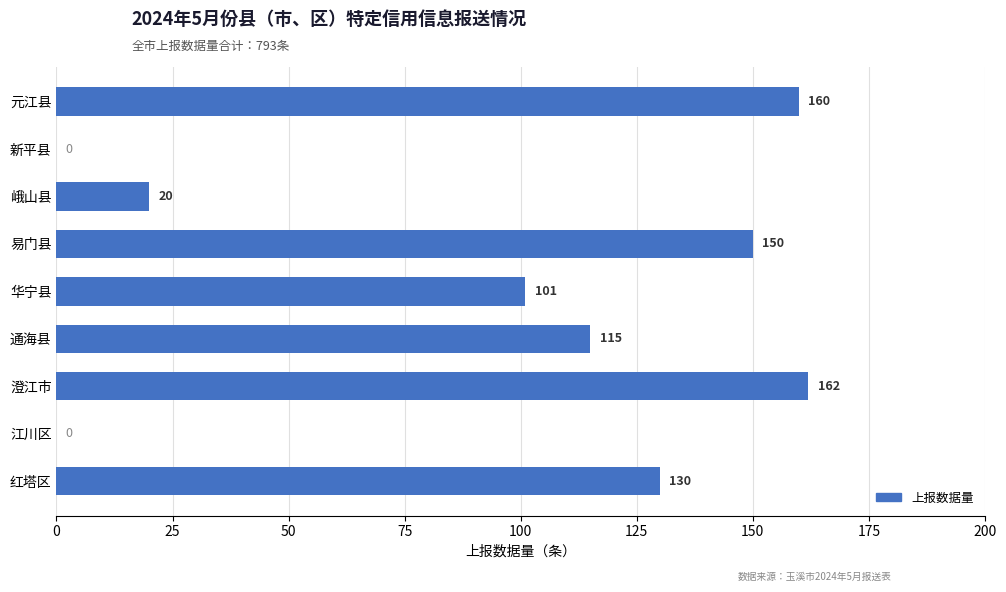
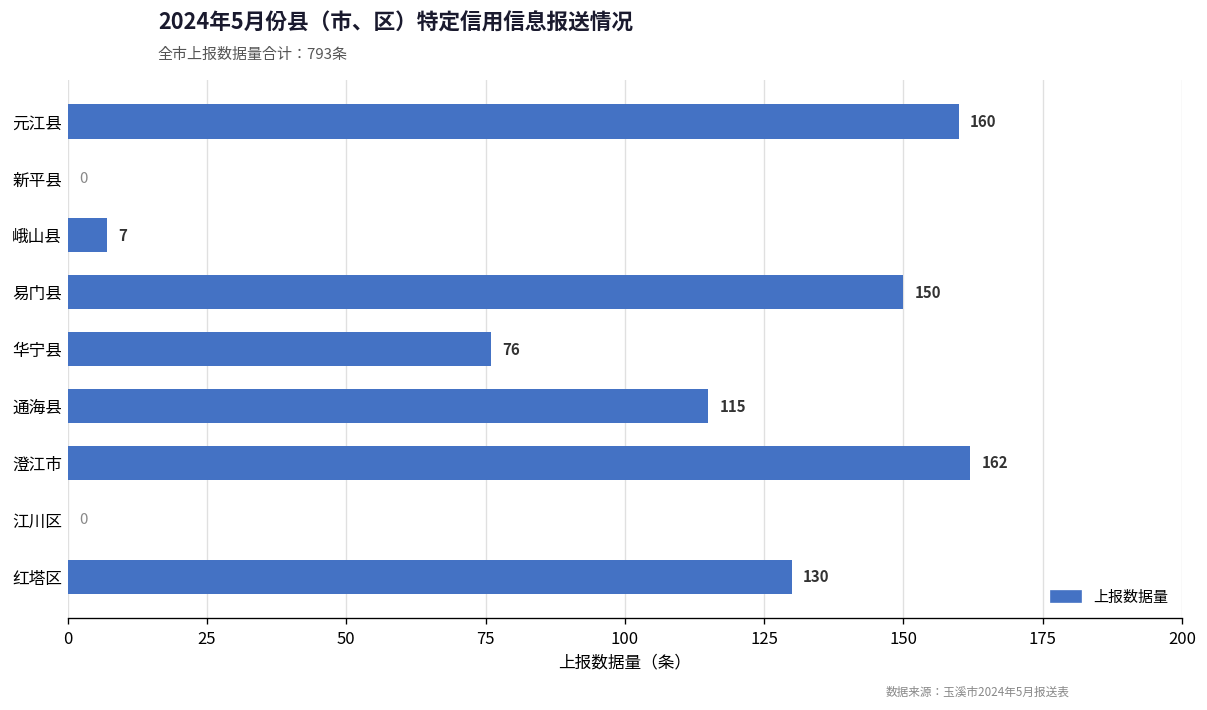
峨山县: 20 -> 7
华宁县: 101 -> 76
